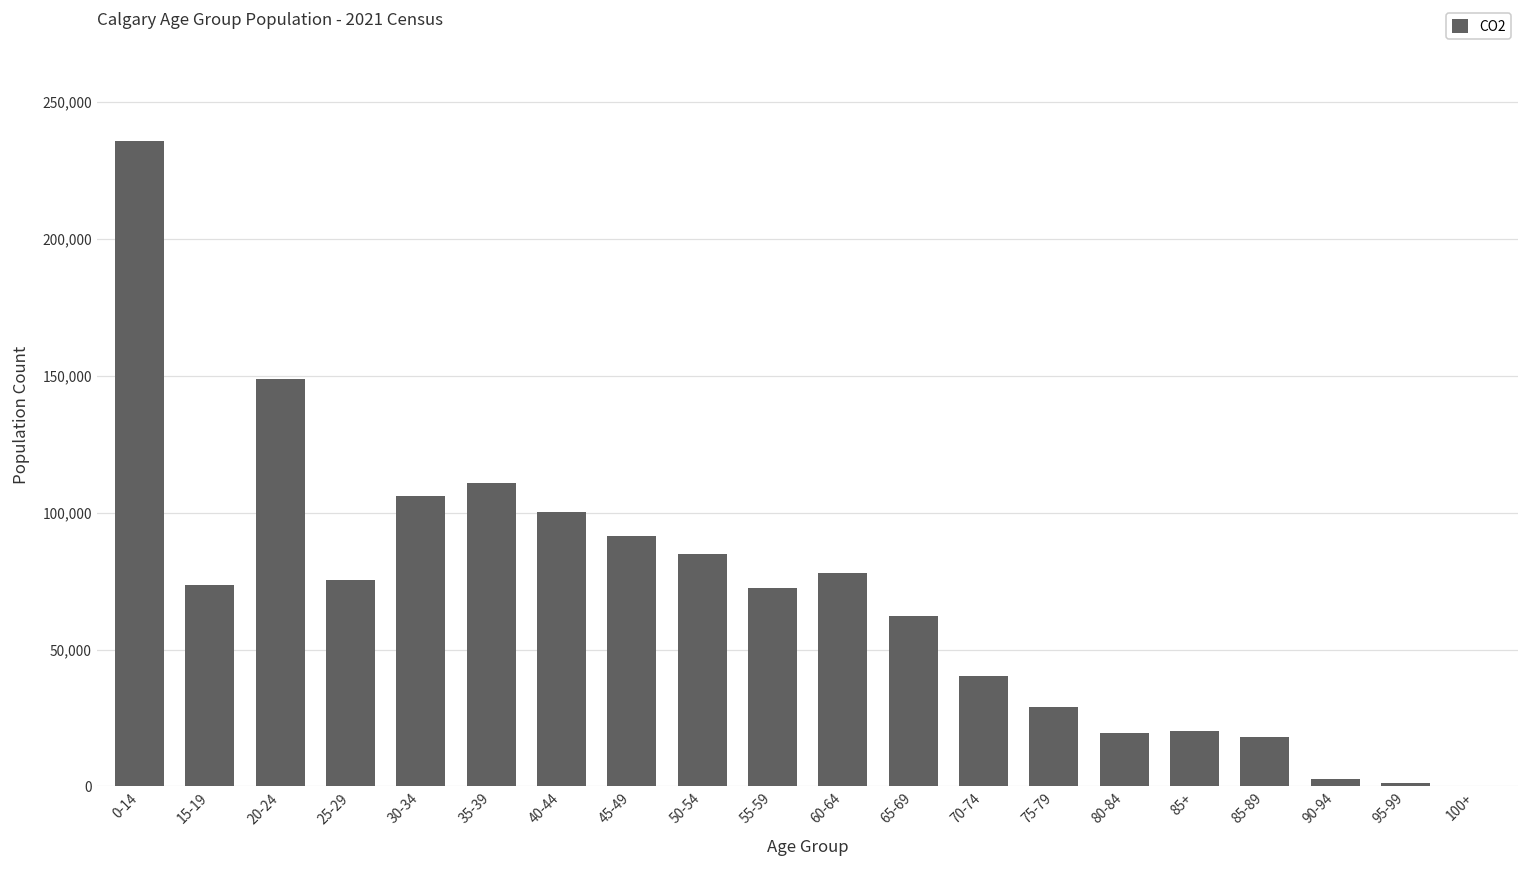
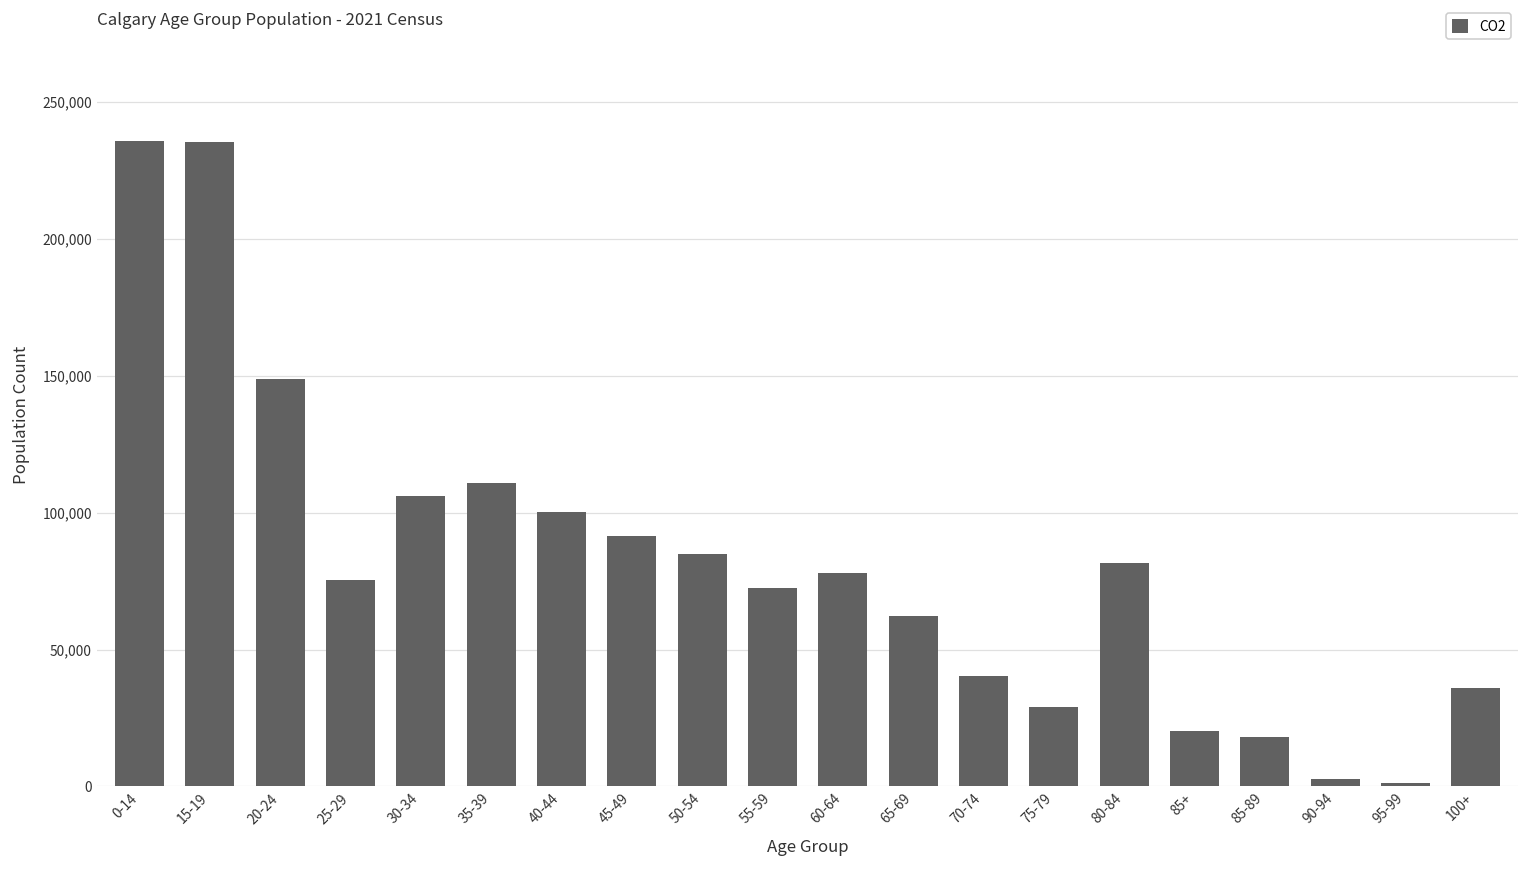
15-19: 73,000 -> 235,000
80-84: 19,000 -> 82,000
100+: 0 -> 36,000
